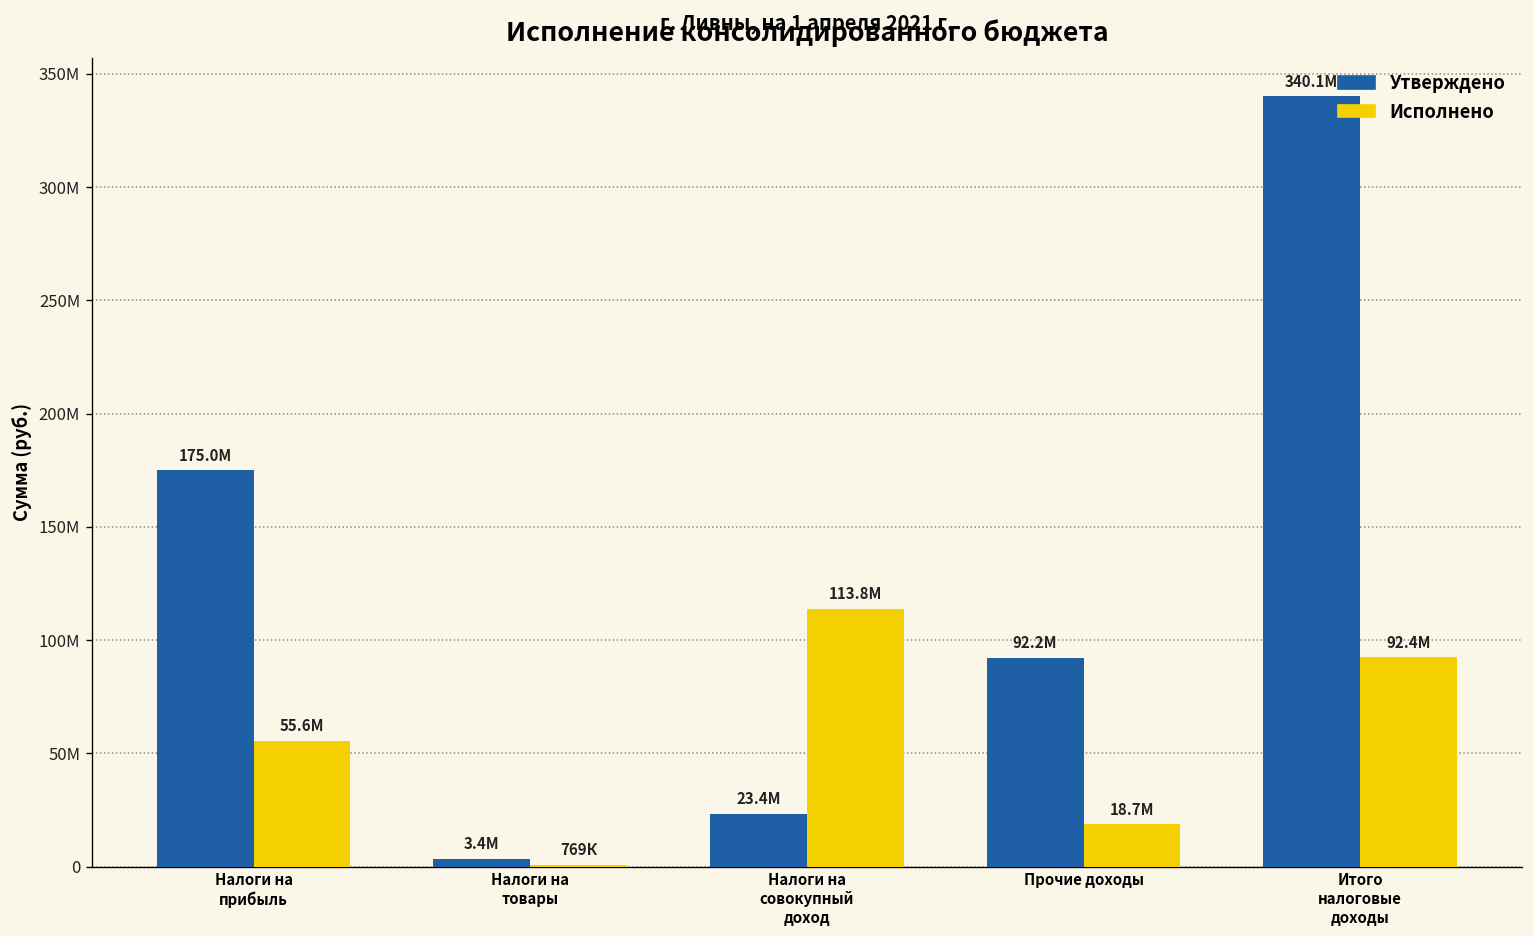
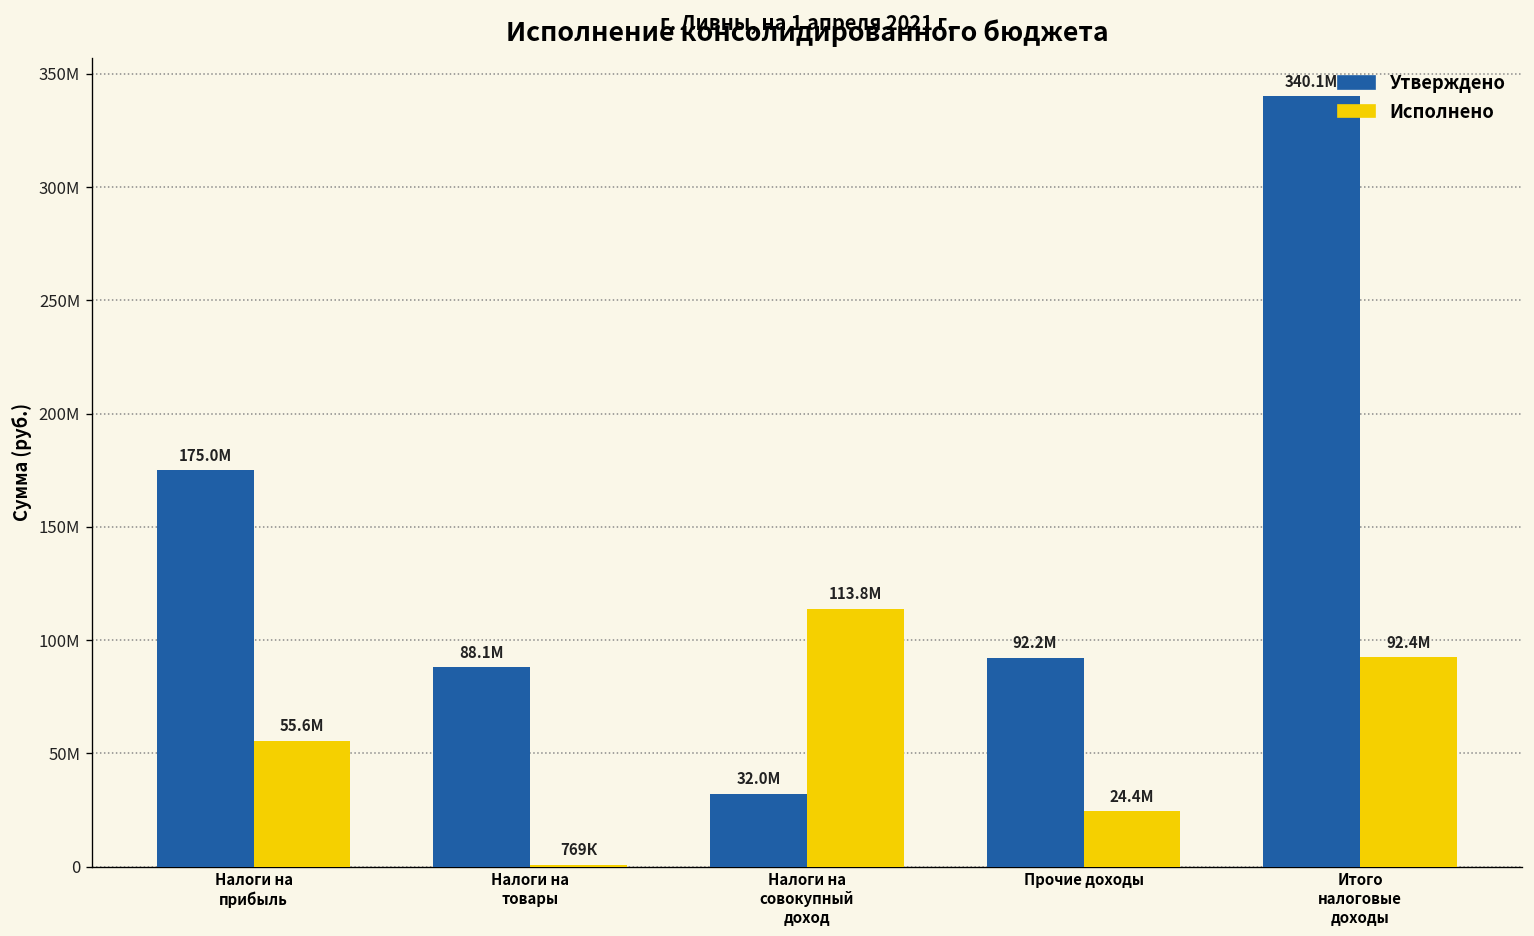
Утверждено, Налоги на товары: 3.4М -> 88.1М
Утверждено, Налоги на совокупный доход: 23.4М -> 32.0М
Исполнено, Прочие доходы: 18.7М -> 24.4М
